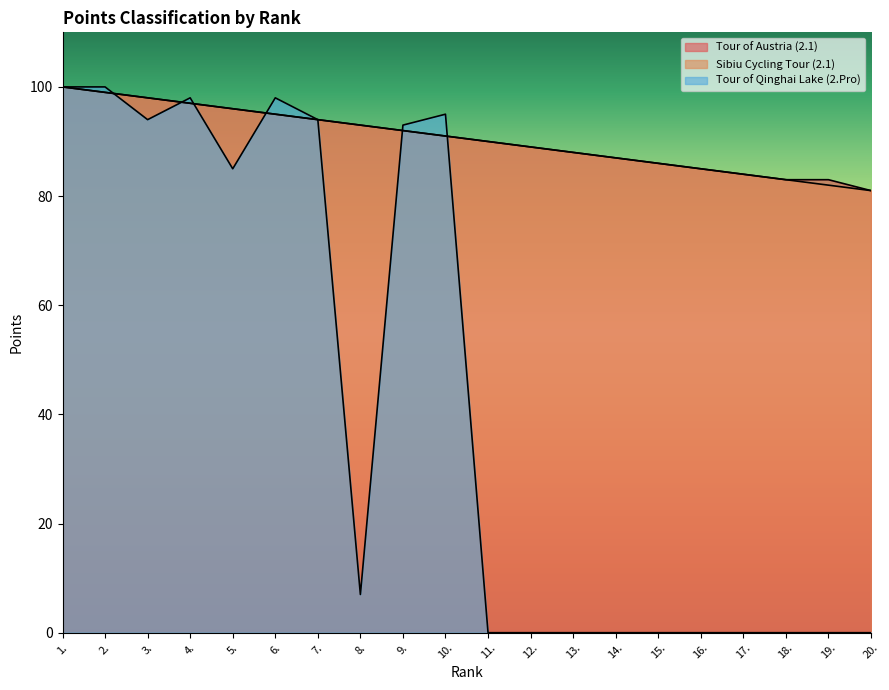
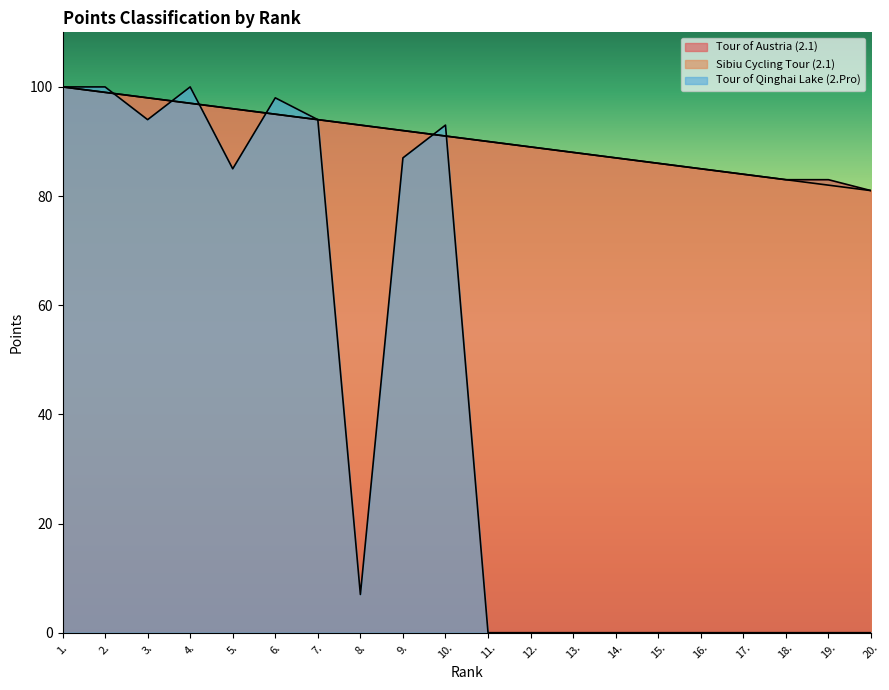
Tour of Qinghai Lake (2.Pro), 4.: 98 -> 100
Tour of Qinghai Lake (2.Pro), 9.: 93 -> 87
Tour of Qinghai Lake (2.Pro), 10.: 95 -> 93
